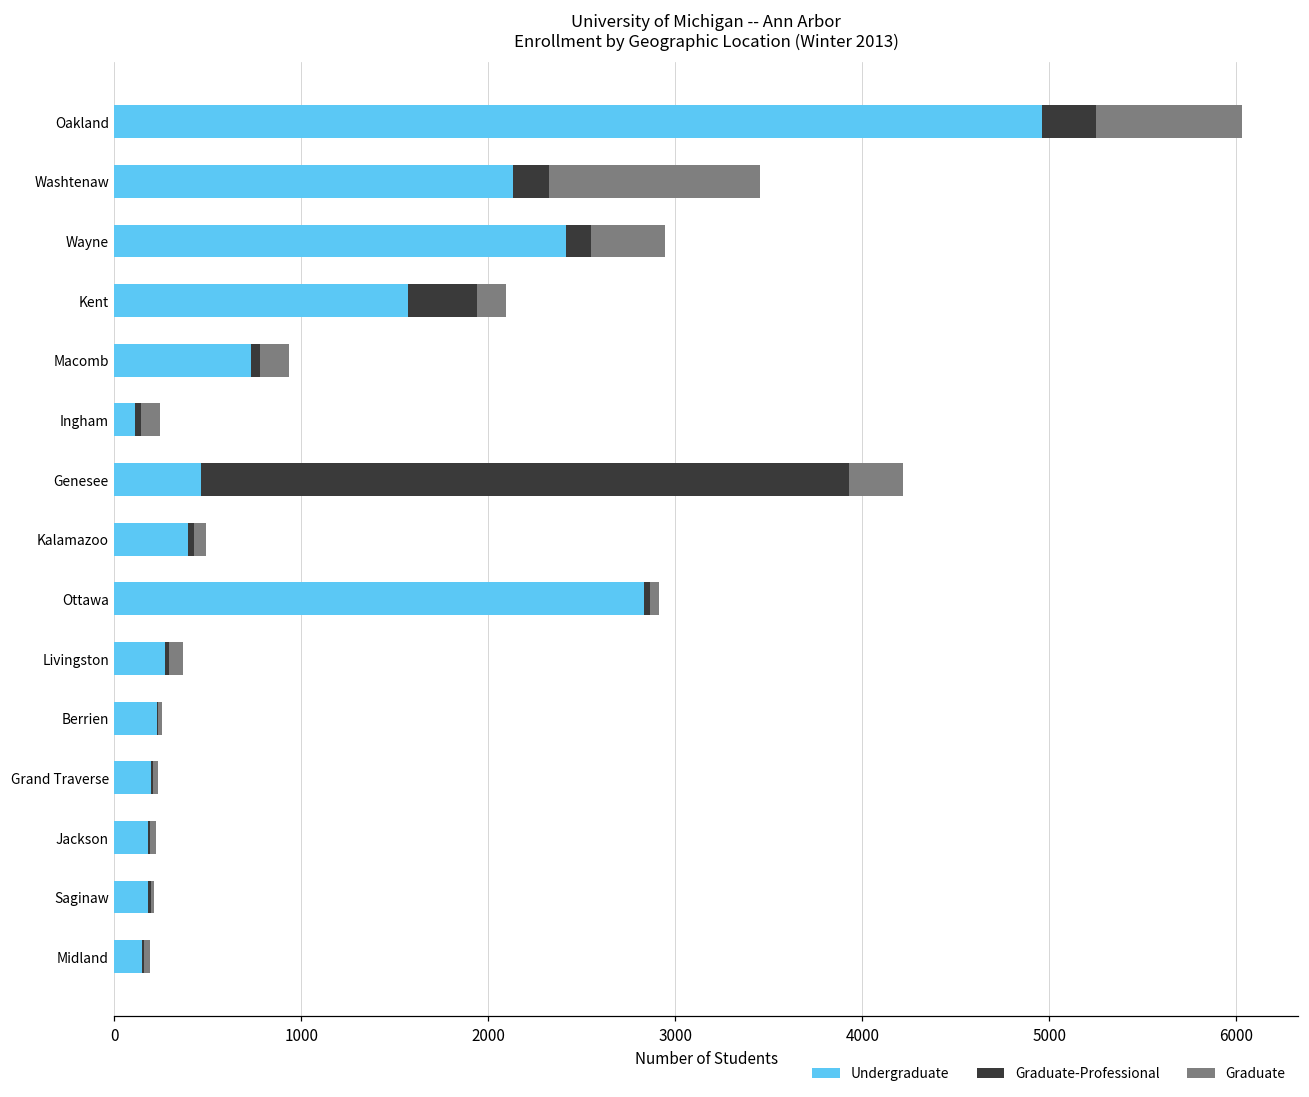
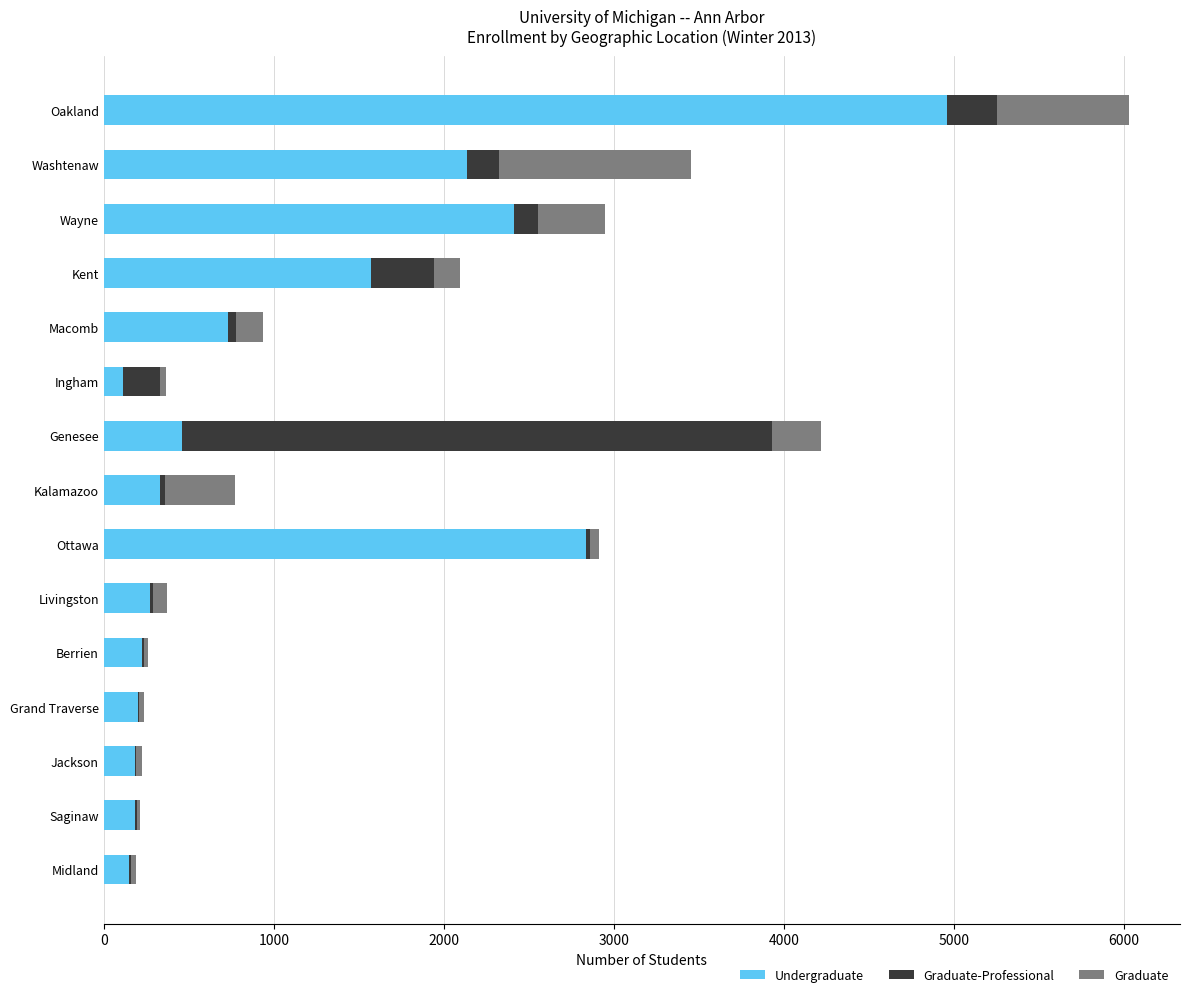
Graduate-Professional, Ingham: 30 -> 220
Graduate, Ingham: 100 -> 40
Undergraduate, Kalamazoo: 400 -> 330
Graduate, Kalamazoo: 60 -> 410
